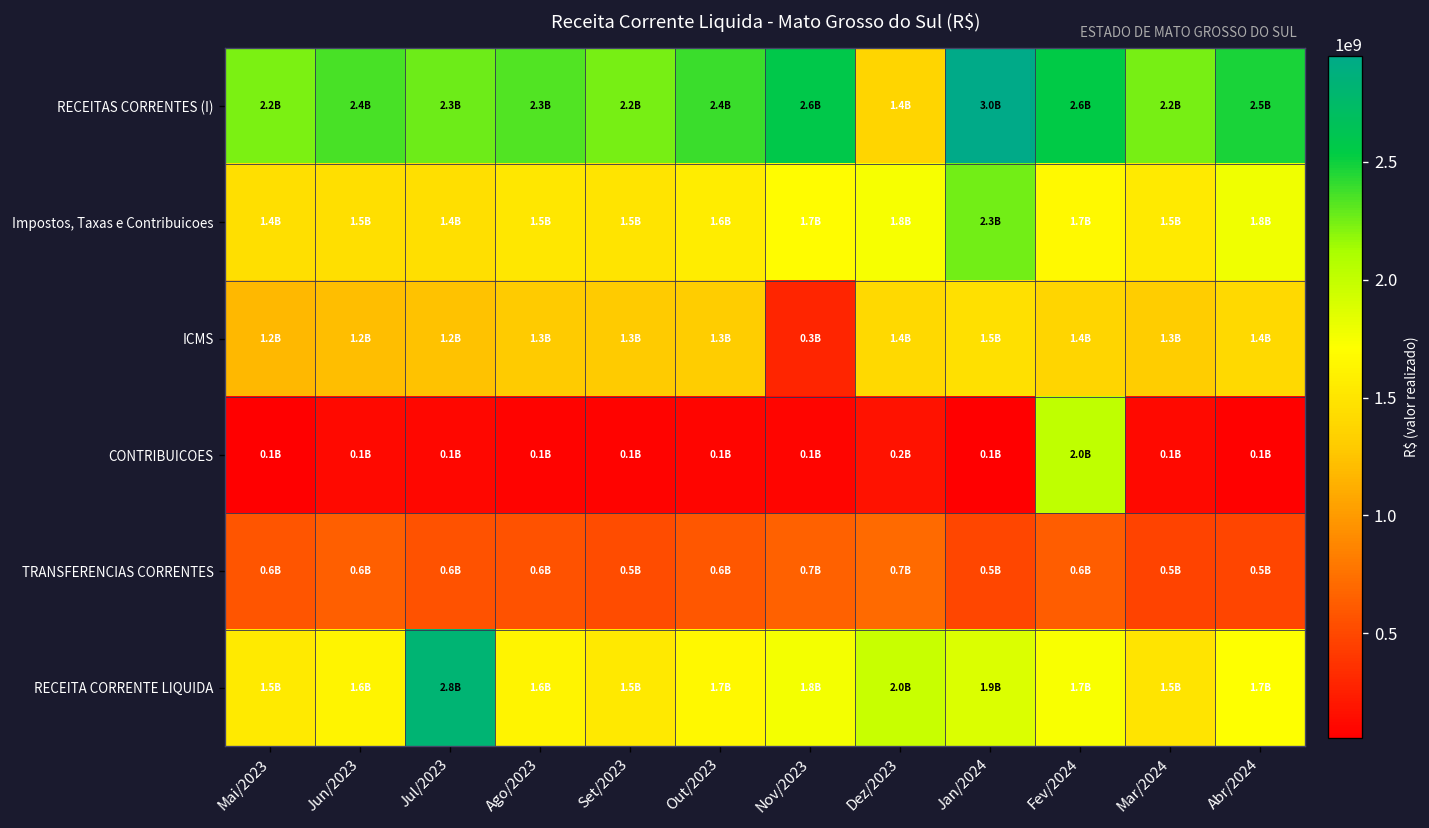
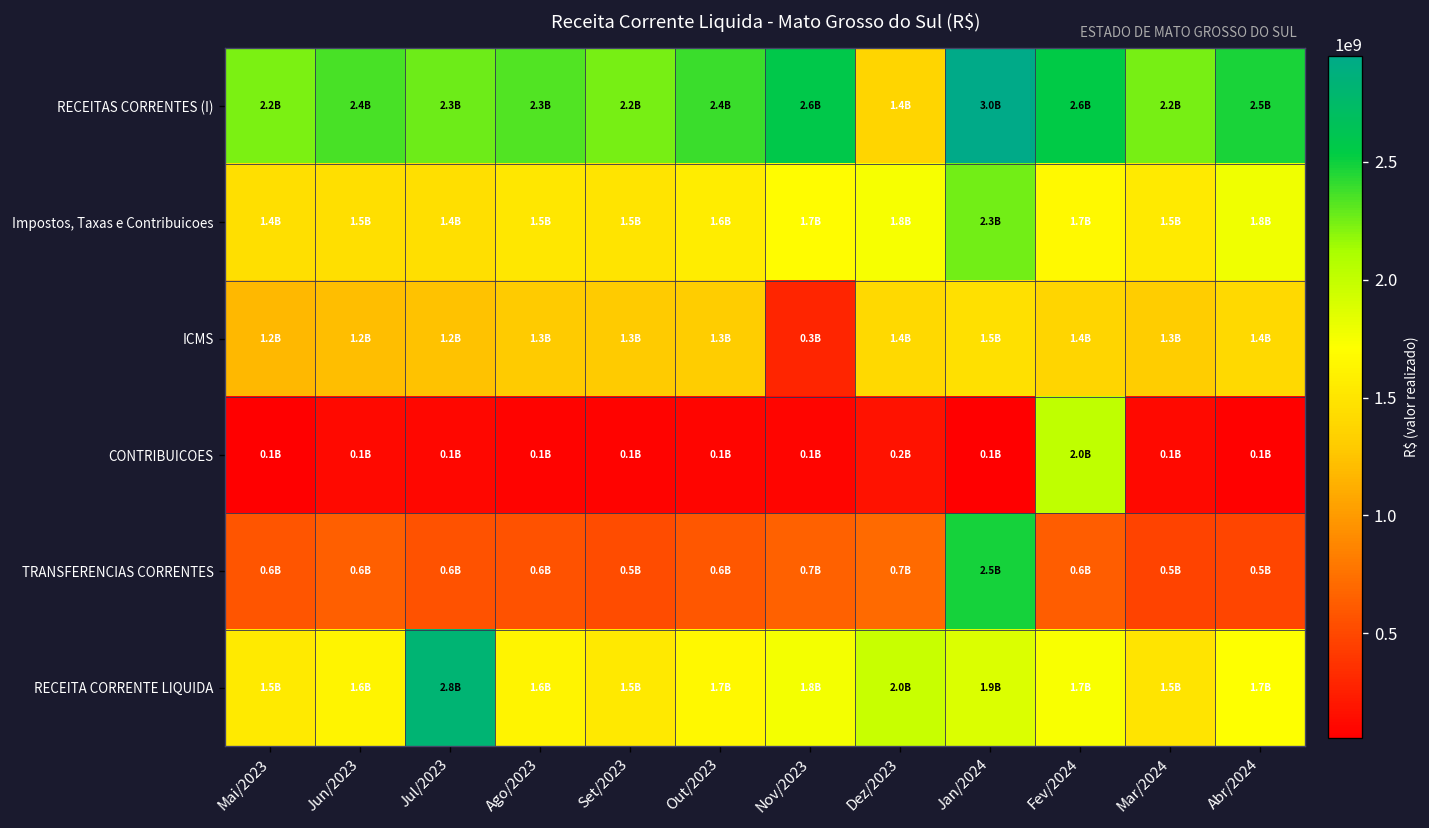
TRANSFERENCIAS CORRENTES, Jan/2024: 0.5B -> 2.5B
